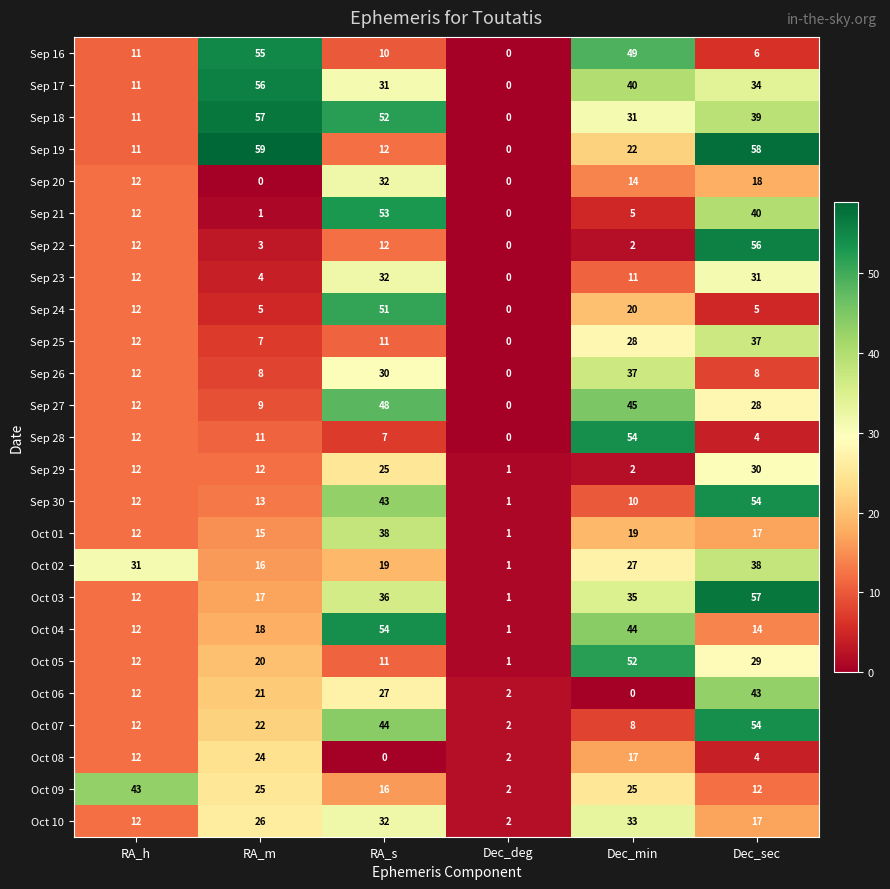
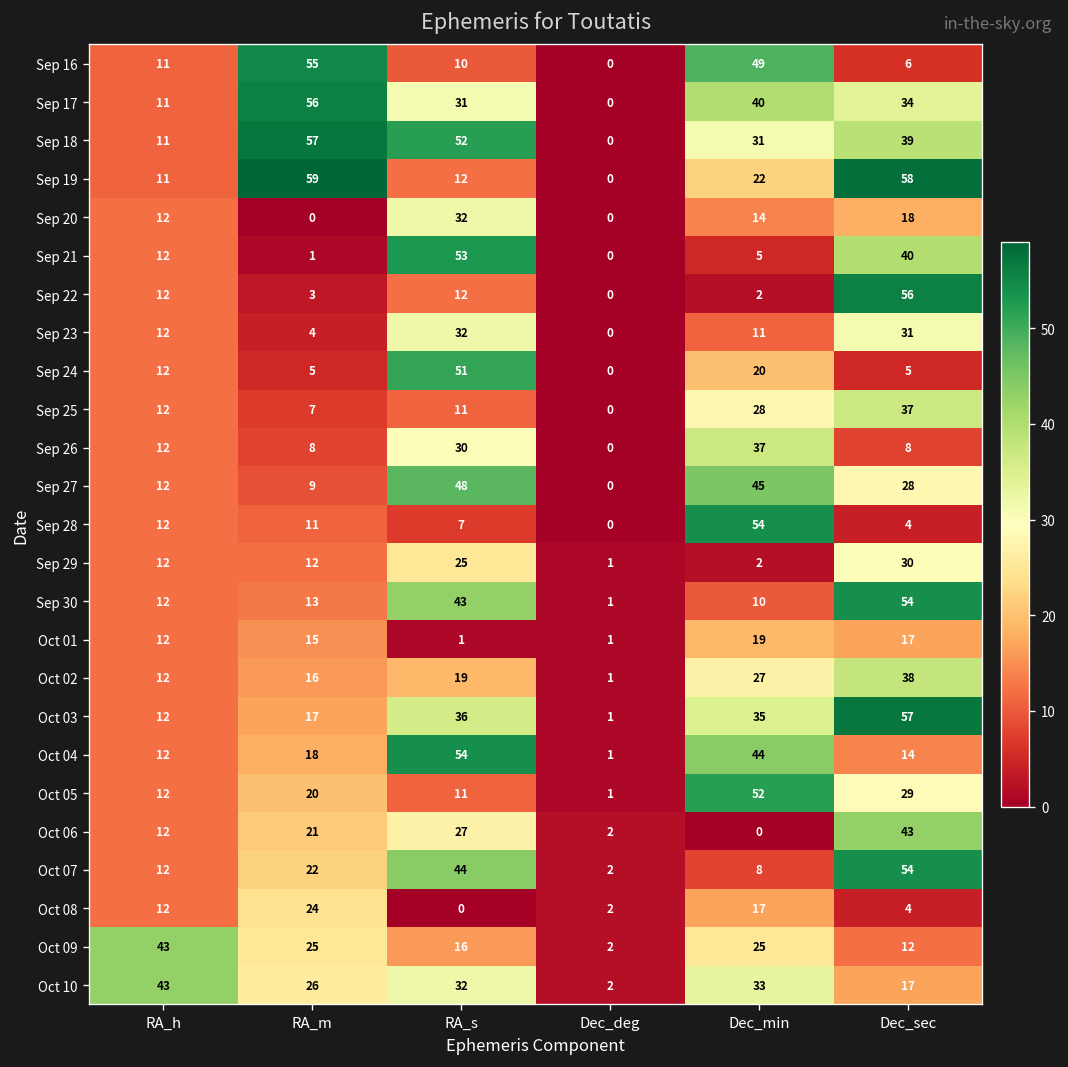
Oct 01, RA_s: 38 -> 1
Oct 02, RA_h: 31 -> 12
Oct 10, RA_h: 12 -> 43
